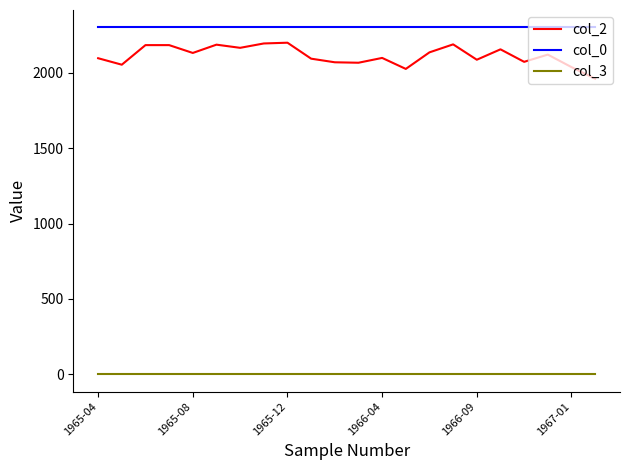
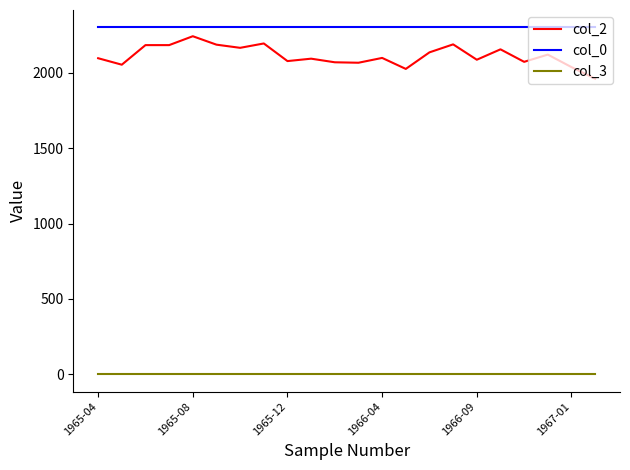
col_2, 1965-08: 2130 -> 2240
col_2, 1965-12: 2200 -> 2080
